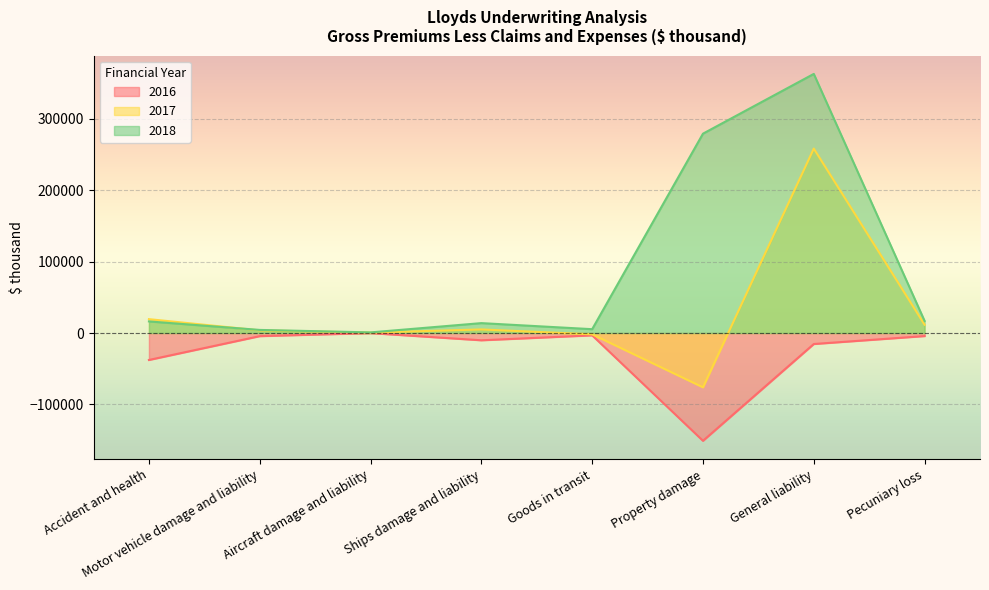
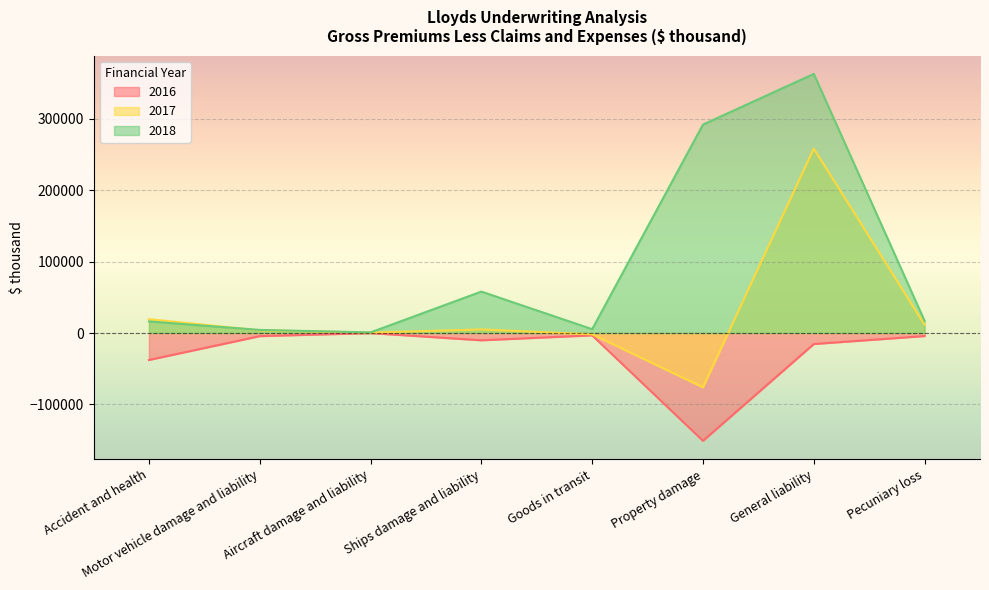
2018, Ships damage and liability: 10000 -> 60000
2018, Property damage: 280000 -> 290000
